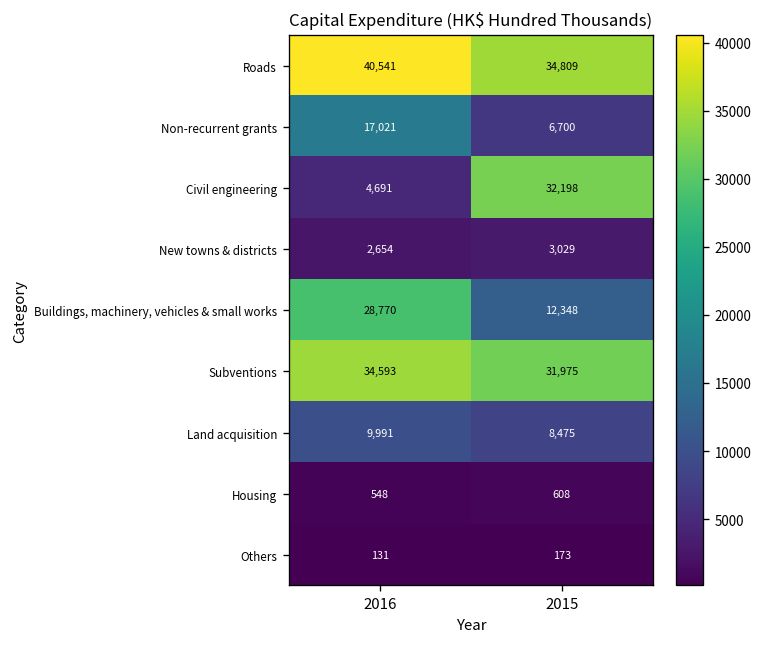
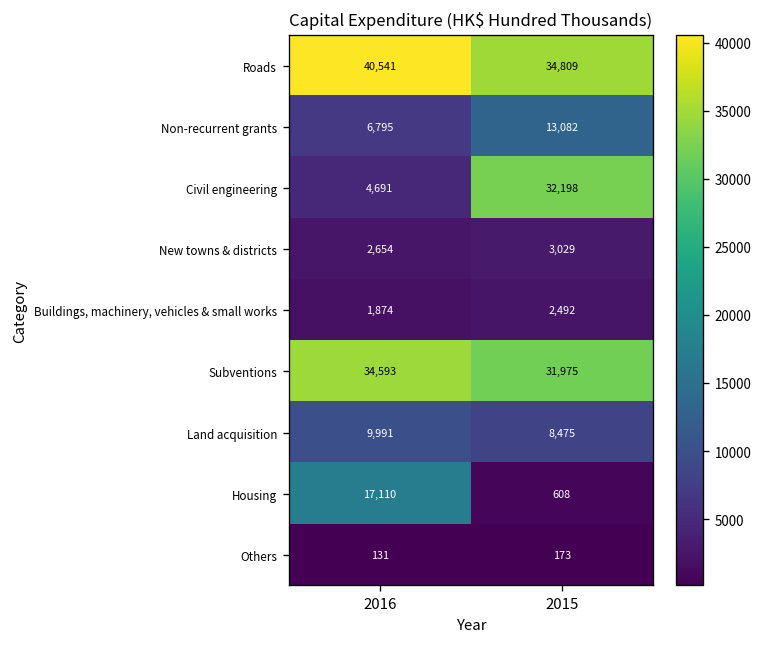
Non-recurrent grants, 2016: 17,021 -> 6,795
Non-recurrent grants, 2015: 6,700 -> 13,082
Buildings, machinery, vehicles & small works, 2016: 28,770 -> 1,874
Buildings, machinery, vehicles & small works, 2015: 12,348 -> 2,492
Housing, 2016: 548 -> 17,110
